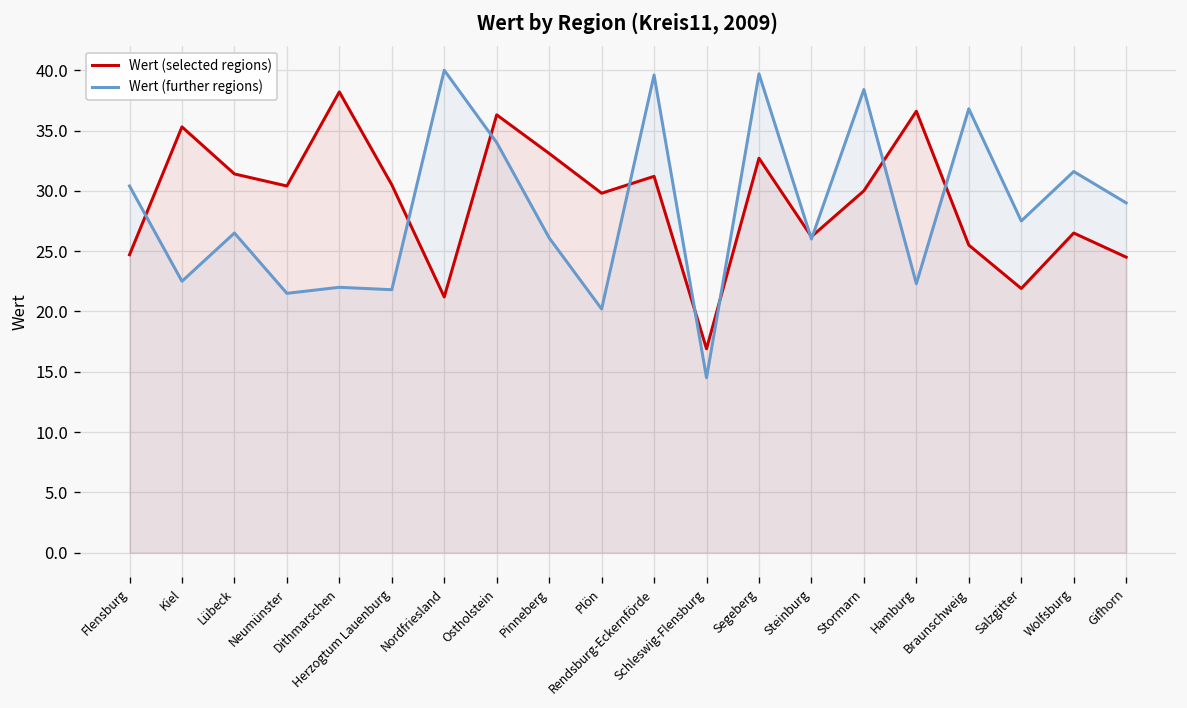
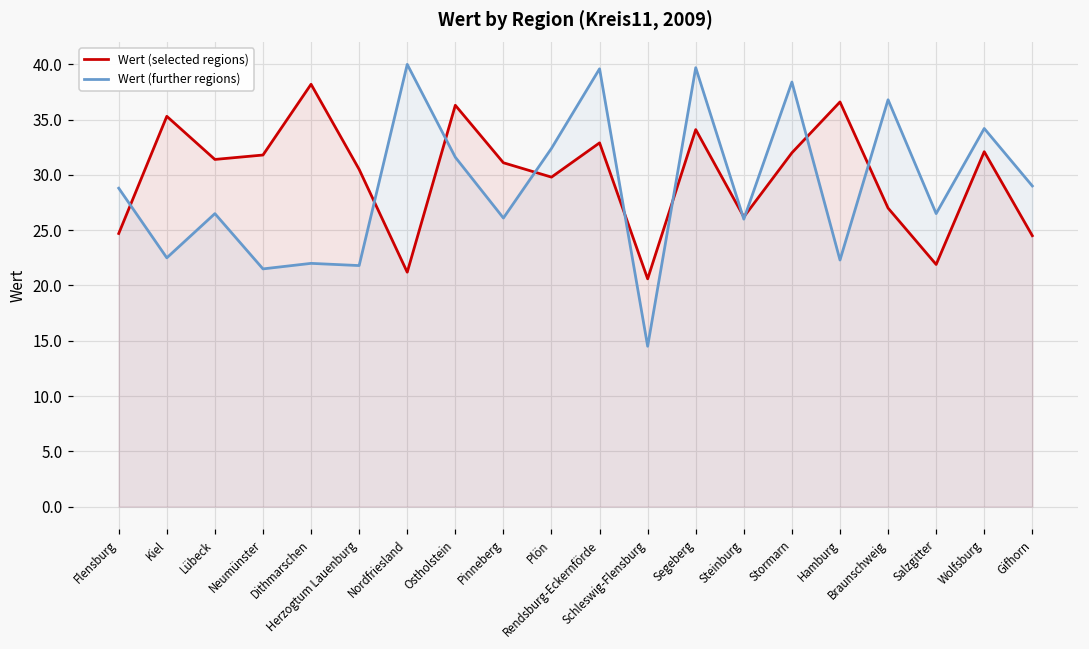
Wert (further regions), Flensburg: 30.4 -> 28.8
Wert (selected regions), Neumünster: 30.4 -> 31.8
Wert (further regions), Ostholstein: 34.0 -> 31.6
Wert (selected regions), Pinneberg: 33.1 -> 31.1
Wert (further regions), Plön: 20.2 -> 32.4
Wert (selected regions), Rendsburg-Eckernförde: 31.2 -> 32.9
Wert (selected regions), Schleswig-Flensburg: 16.9 -> 20.6
Wert (selected regions), Segeberg: 32.7 -> 34.1
Wert (selected regions), Stormarn: 30 -> 32
Wert (selected regions), Braunschweig: 25.5 -> 27.0
Wert (further regions), Salzgitter: 27.5 -> 26.5
Wert (selected regions), Wolfsburg: 26.5 -> 32.1
Wert (further regions), Wolfsburg: 31.6 -> 34.2
